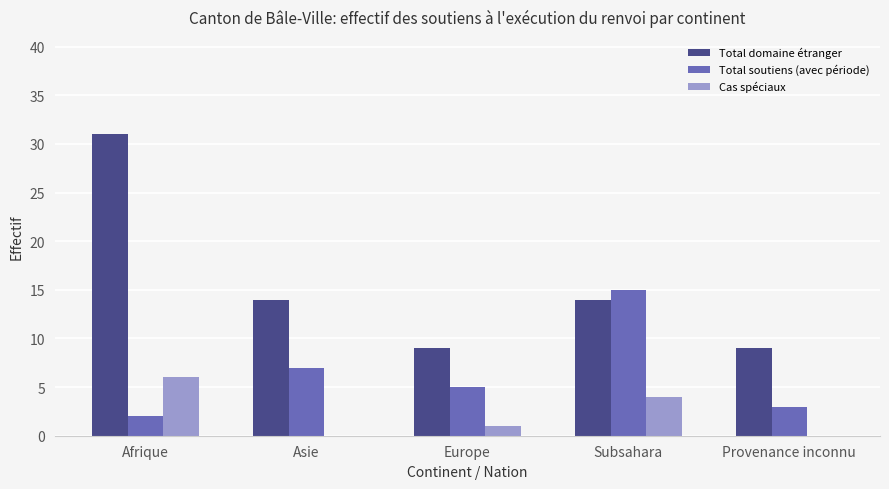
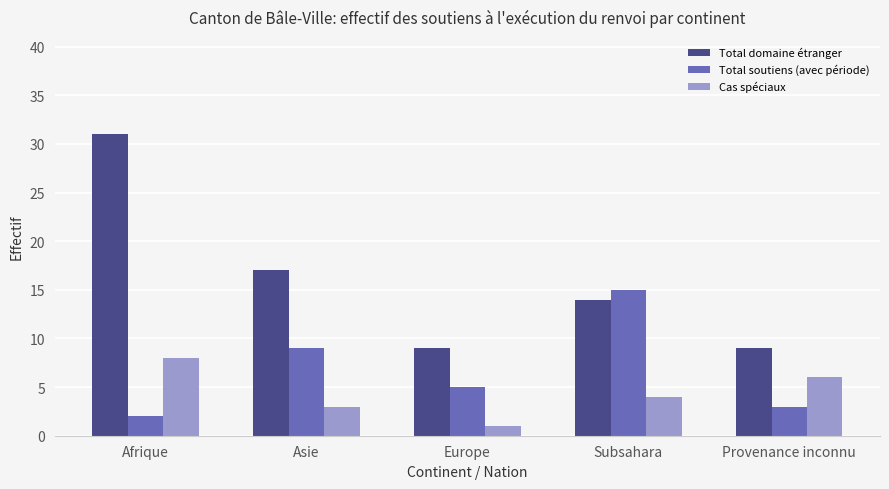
Cas spéciaux, Afrique: 6 -> 8
Total domaine étranger, Asie: 14 -> 17
Total soutiens (avec période), Asie: 7 -> 9
Cas spéciaux, Asie: 0 -> 3
Cas spéciaux, Provenance inconnu: 0 -> 6
